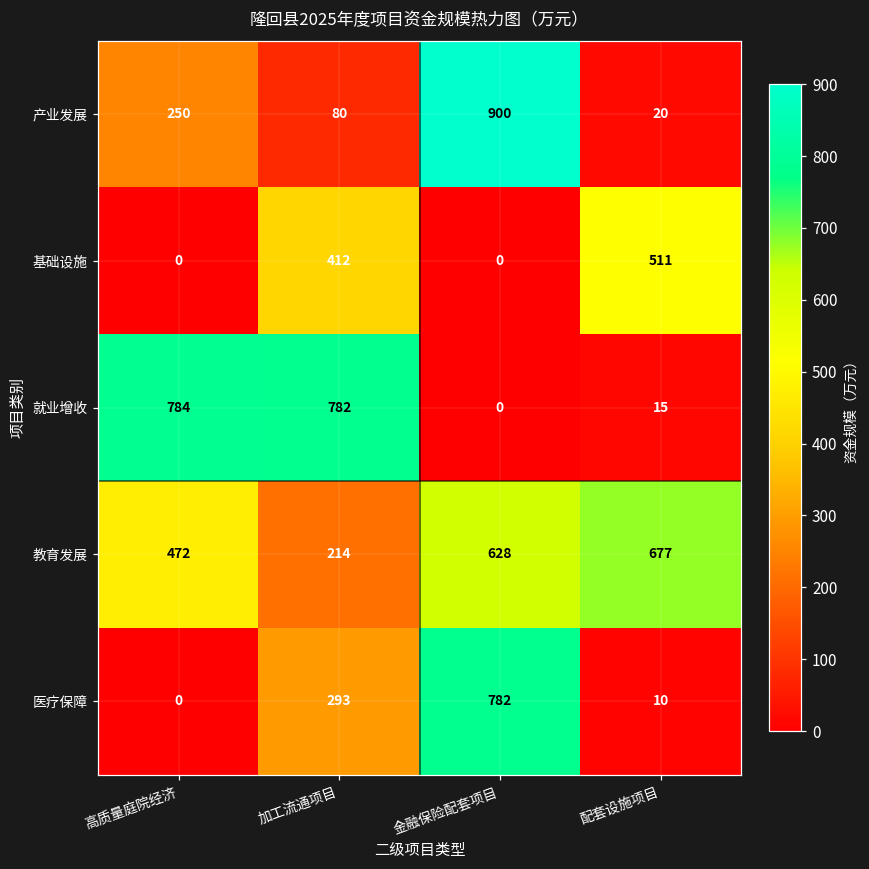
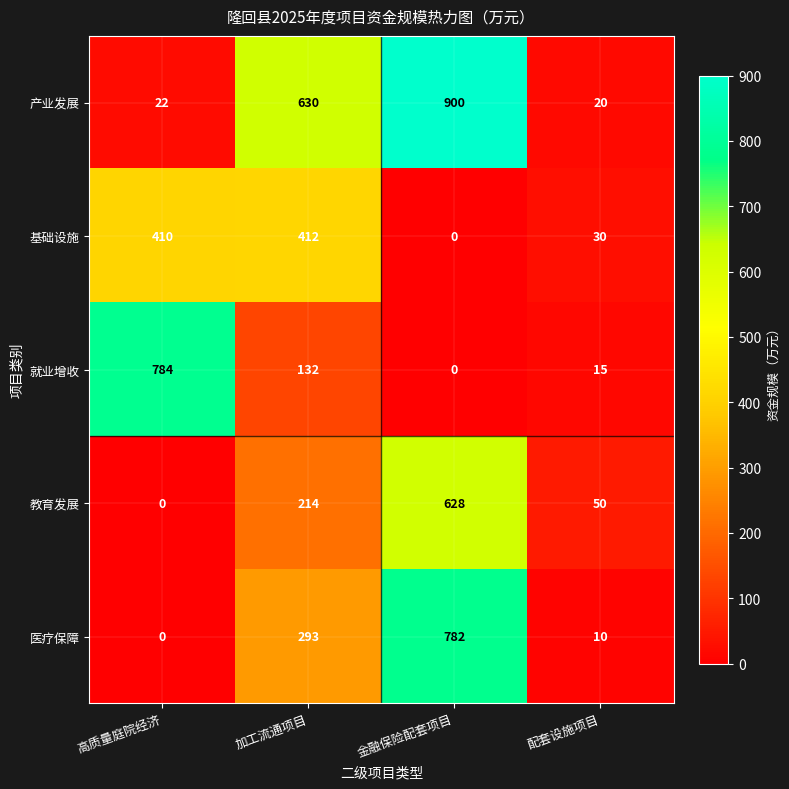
产业发展, 高质量庭院经济: 250 -> 22
产业发展, 加工流通项目: 80 -> 630
基础设施, 高质量庭院经济: 0 -> 410
基础设施, 配套设施项目: 511 -> 30
就业增收, 加工流通项目: 782 -> 132
教育发展, 高质量庭院经济: 472 -> 0
教育发展, 配套设施项目: 677 -> 50
